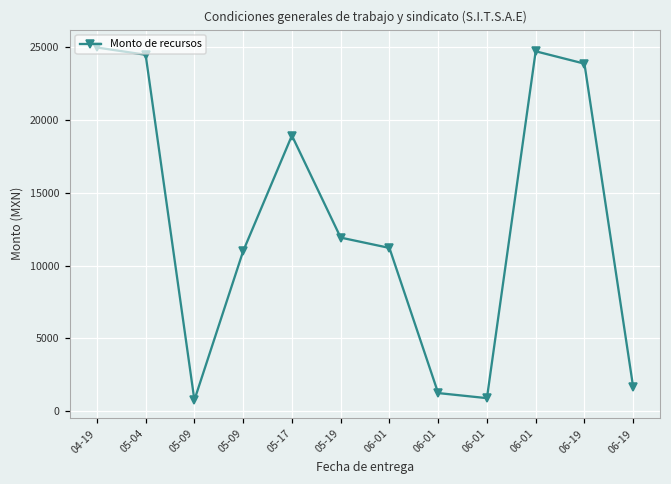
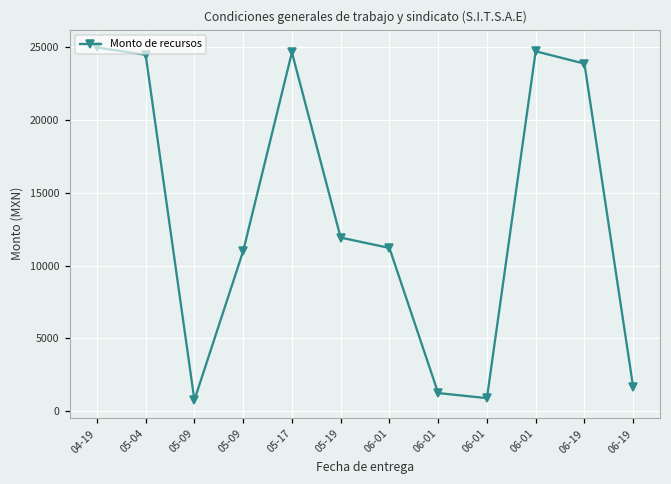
05-17: 18900 -> 24700
